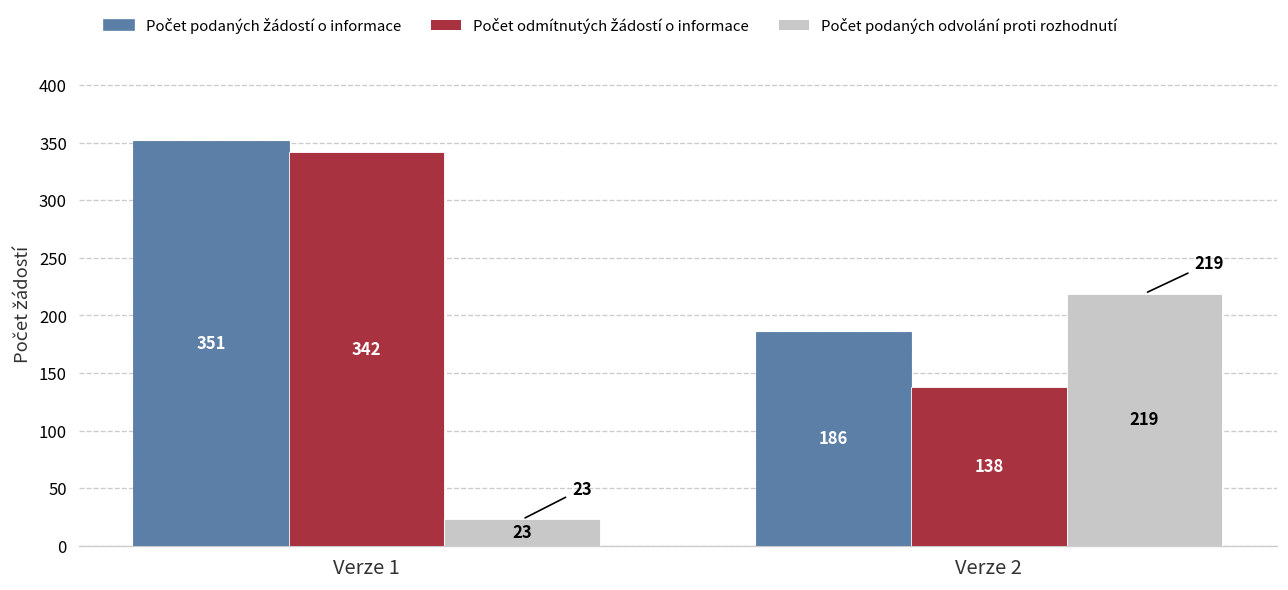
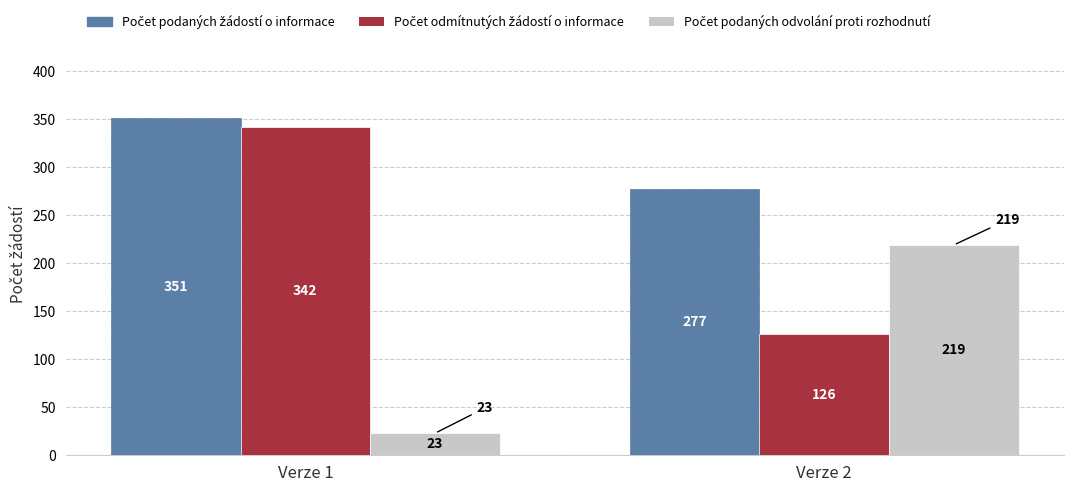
Počet podaných žádostí o informace, Verze 2: 186 -> 277
Počet odmítnutých žádostí o informace, Verze 2: 138 -> 126
